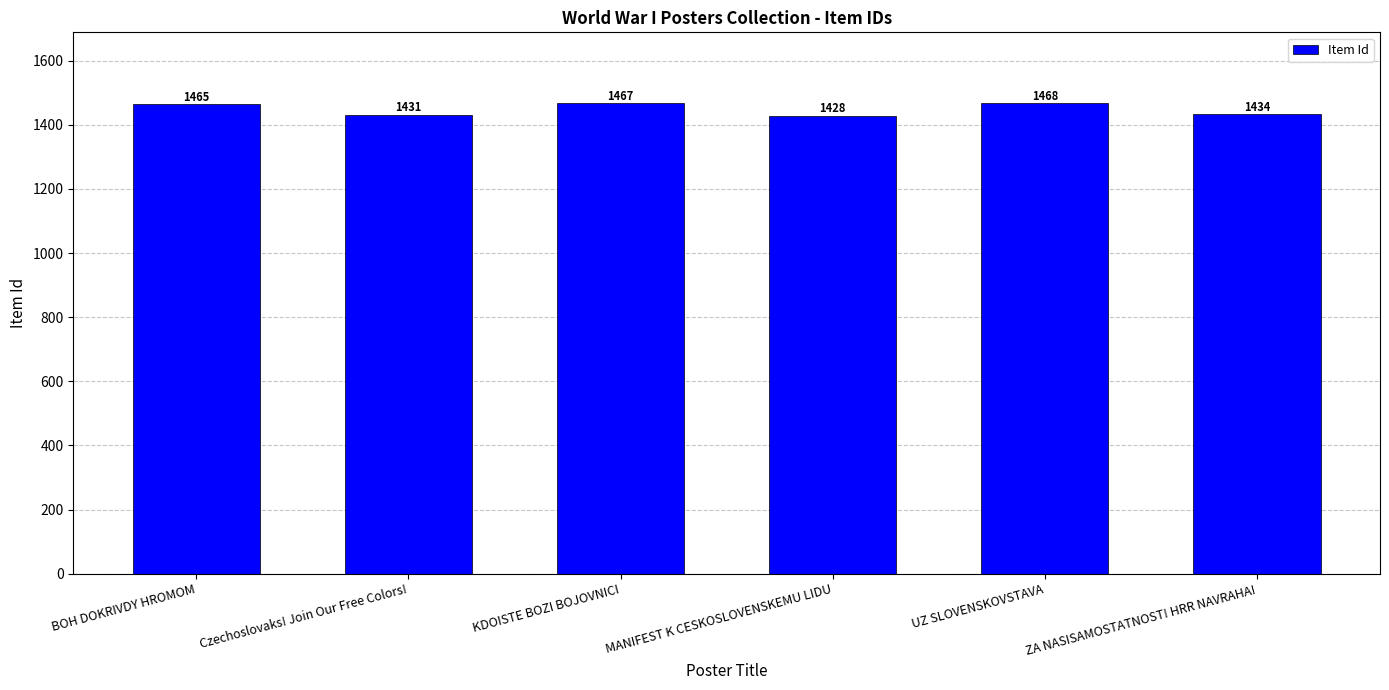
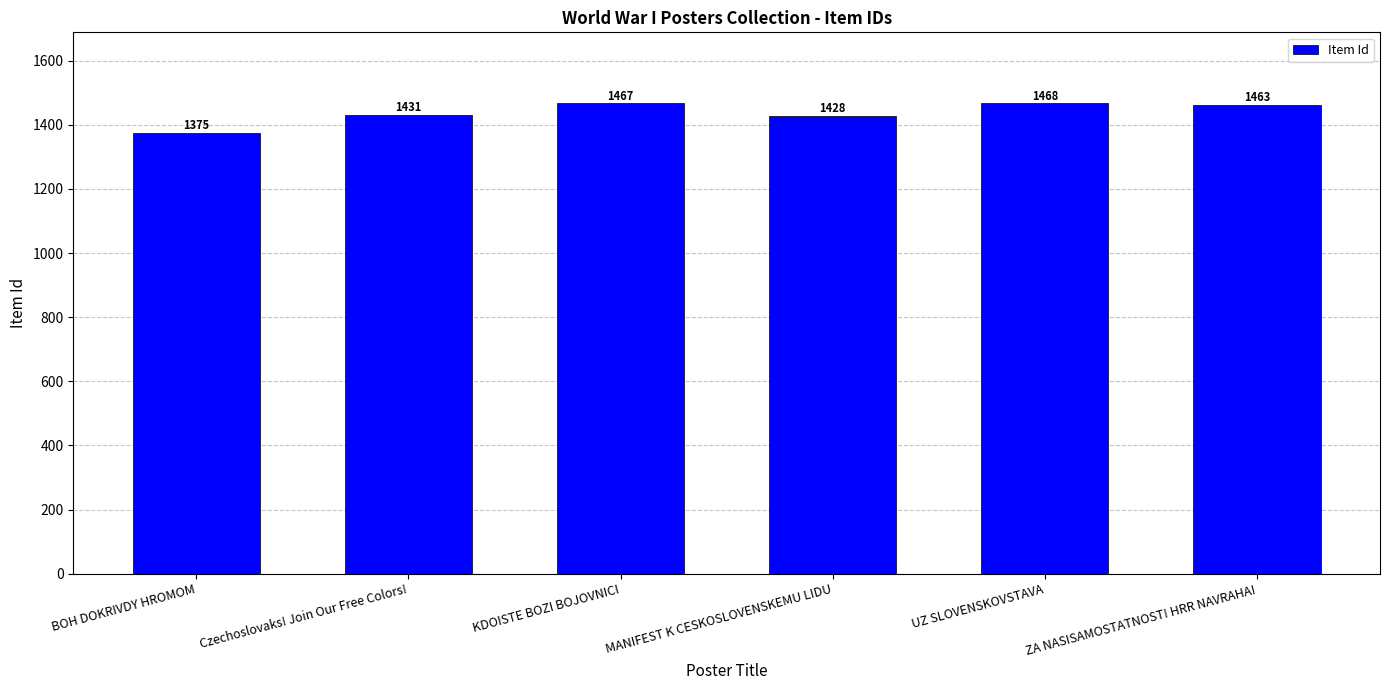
BOH DOKRIVDY HROMOM: 1465 -> 1375
ZA NASISAMOSTATNOST! HRR NAVRAHA!: 1434 -> 1463
